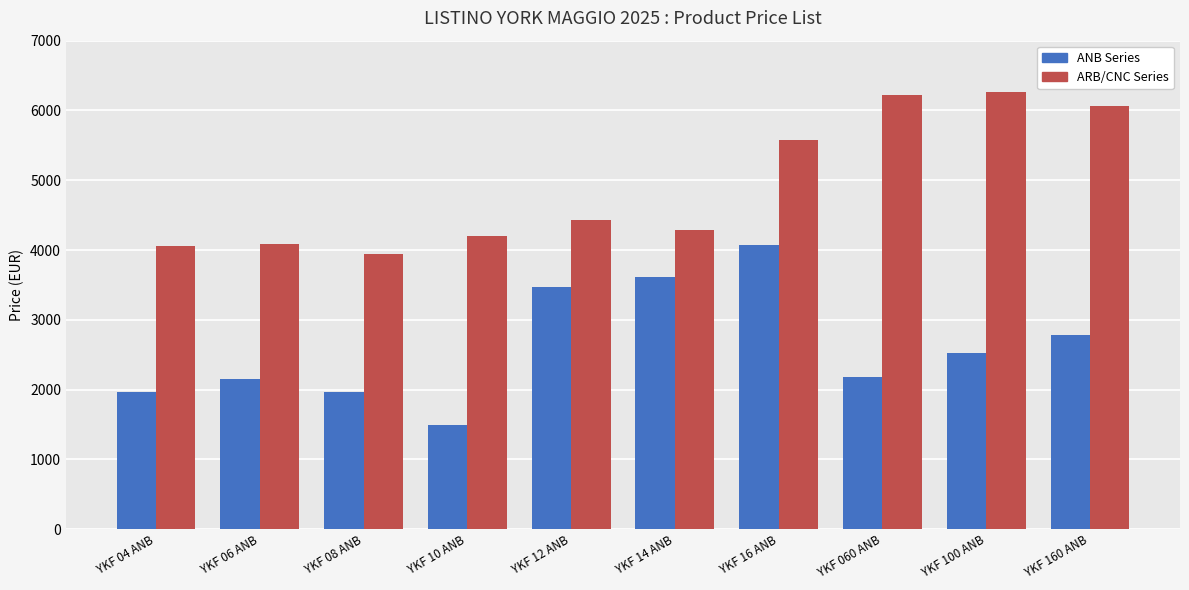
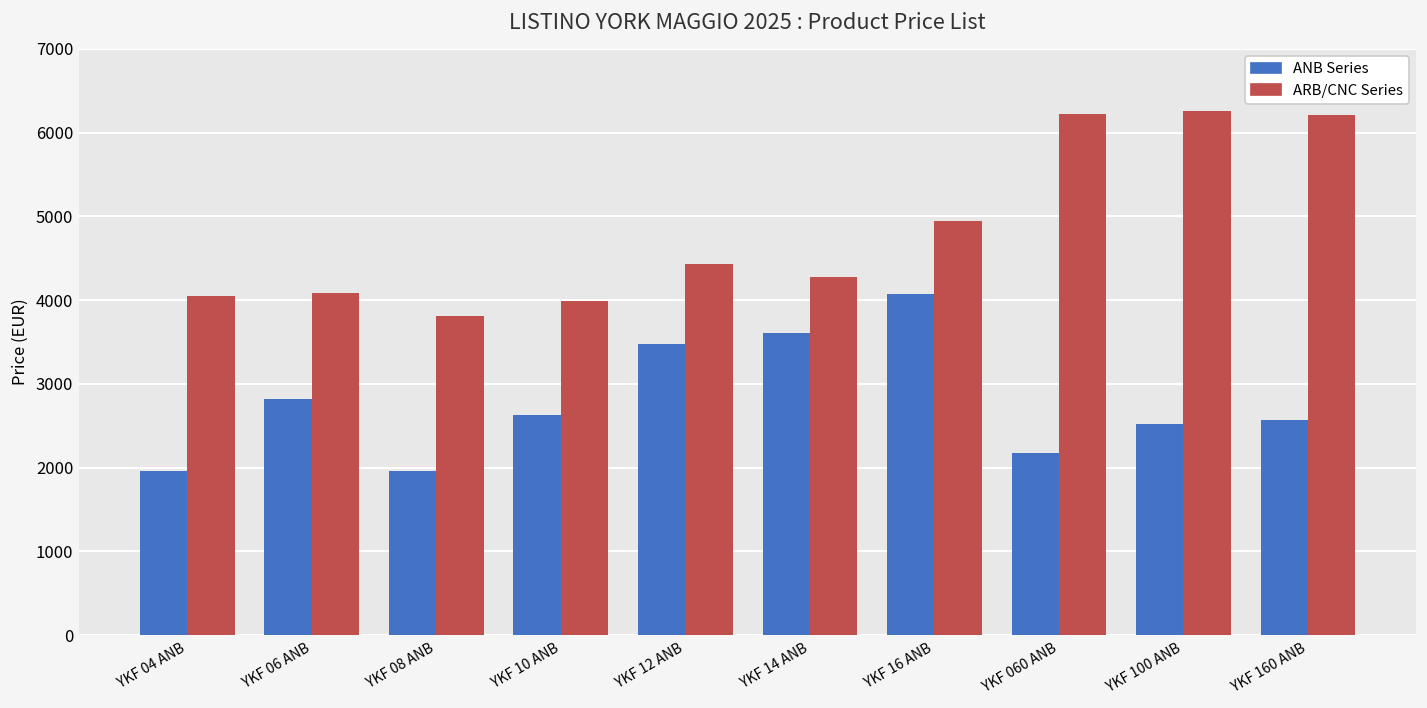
ANB Series, YKF 06 ANB: 2100 -> 2800
ARB/CNC Series, YKF 08 ANB: 3900 -> 3800
ANB Series, YKF 10 ANB: 1500 -> 2600
ARB/CNC Series, YKF 10 ANB: 4200 -> 4000
ARB/CNC Series, YKF 16 ANB: 5600 -> 4900
ANB Series, YKF 160 ANB: 2800 -> 2600
ARB/CNC Series, YKF 160 ANB: 6100 -> 6200
